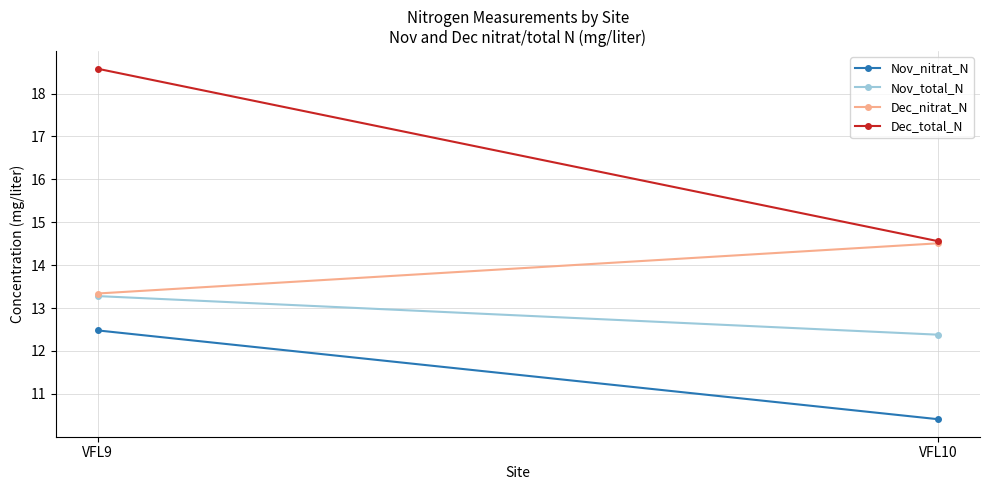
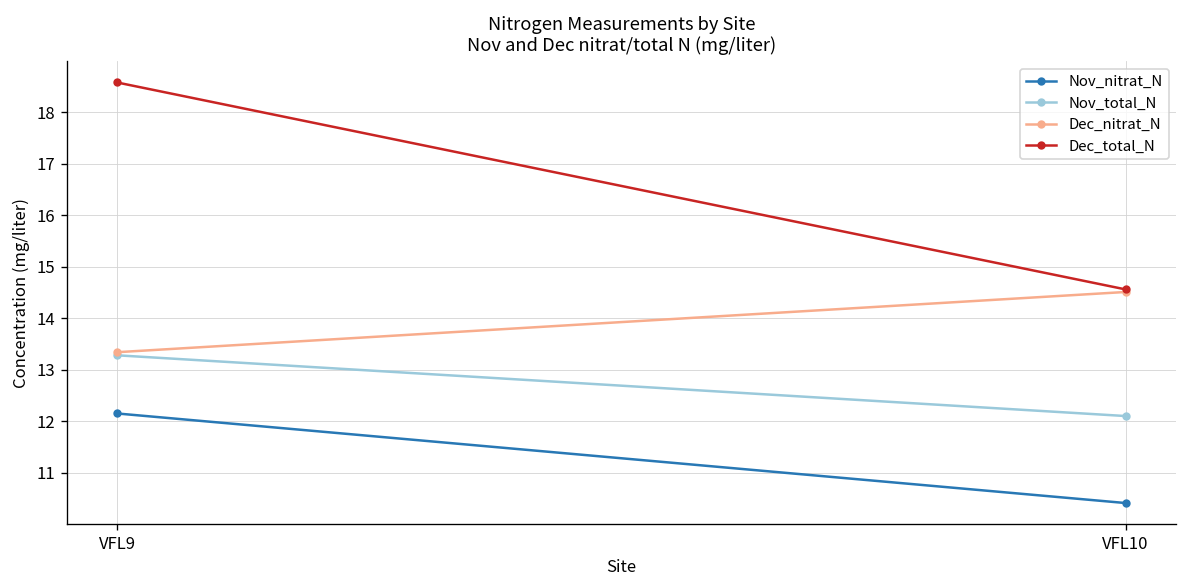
Nov_nitrat_N, VFL9: 12.5 -> 12.2
Nov_total_N, VFL10: 12.4 -> 12.1
